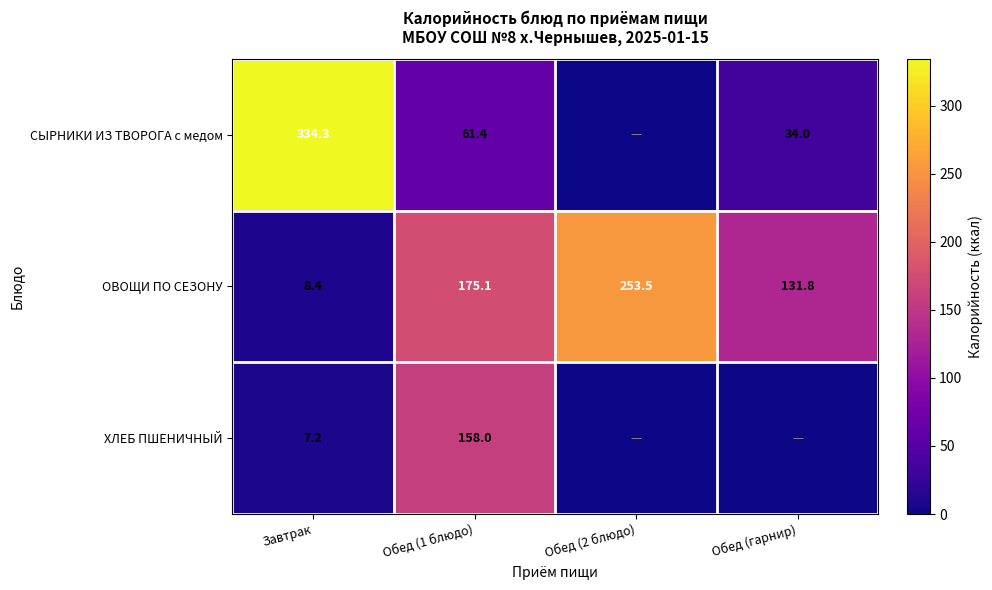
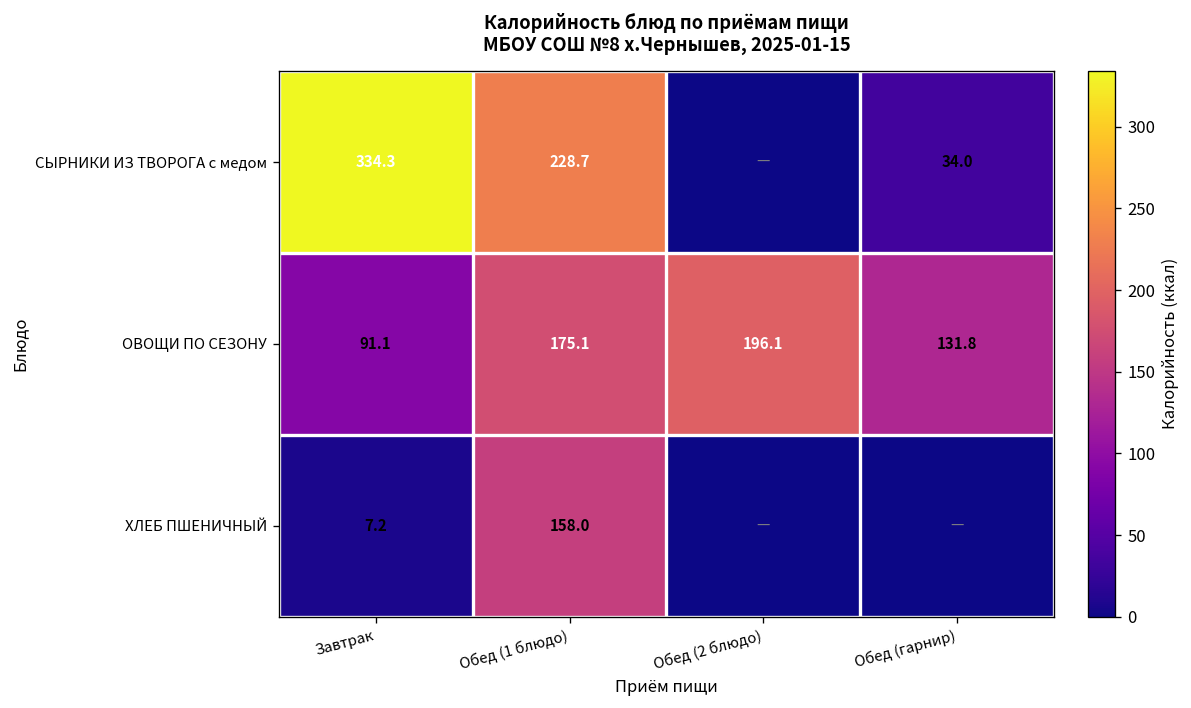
СЫРНИКИ ИЗ ТВОРОГА с медом, Обед (1 блюдо): 61.4 -> 228.7
ОВОЩИ ПО СЕЗОНУ, Завтрак: 8.4 -> 91.1
ОВОЩИ ПО СЕЗОНУ, Обед (2 блюдо): 253.5 -> 196.1
